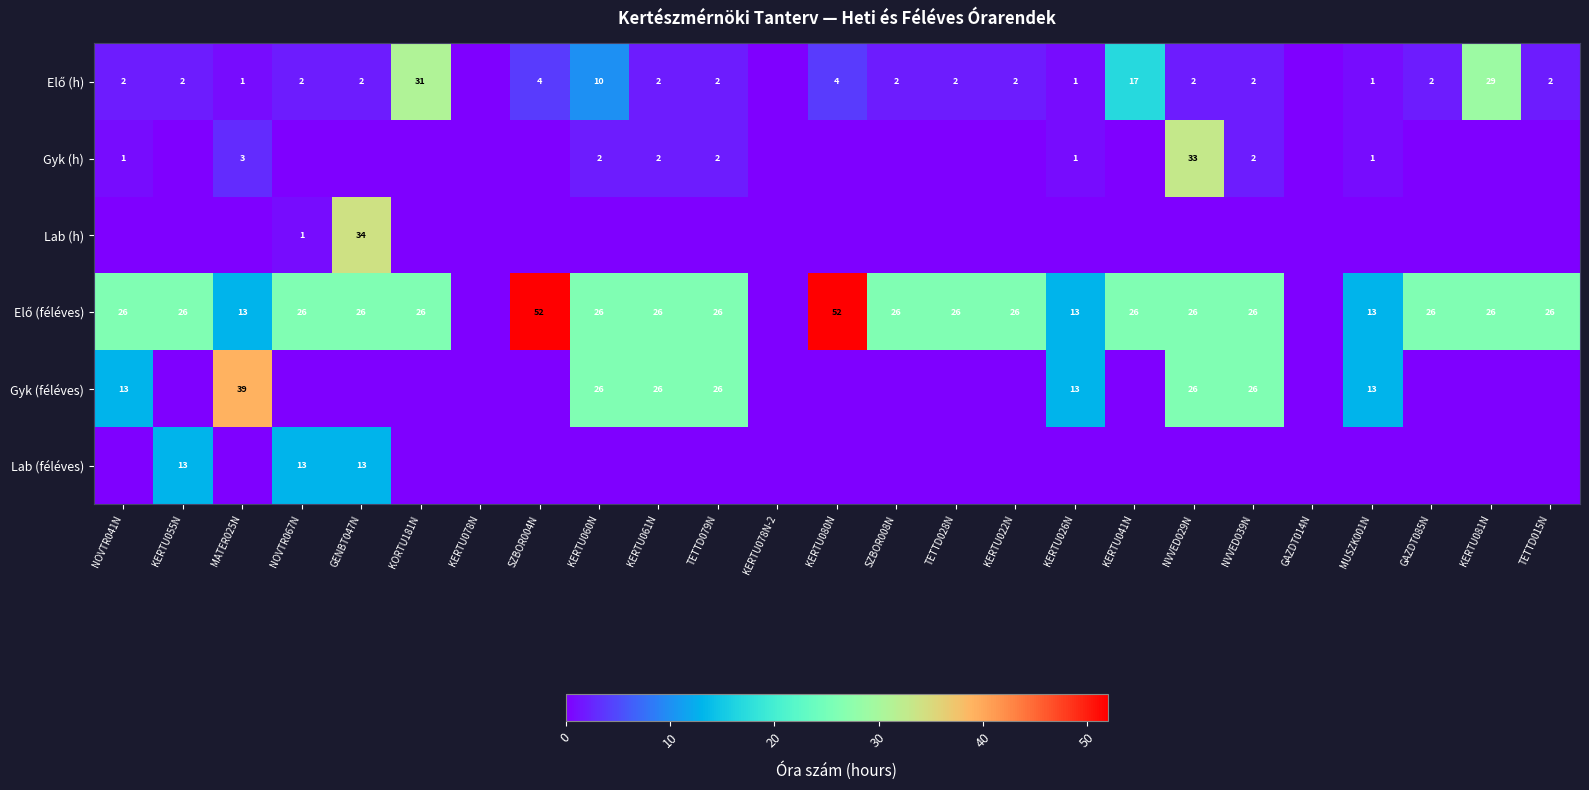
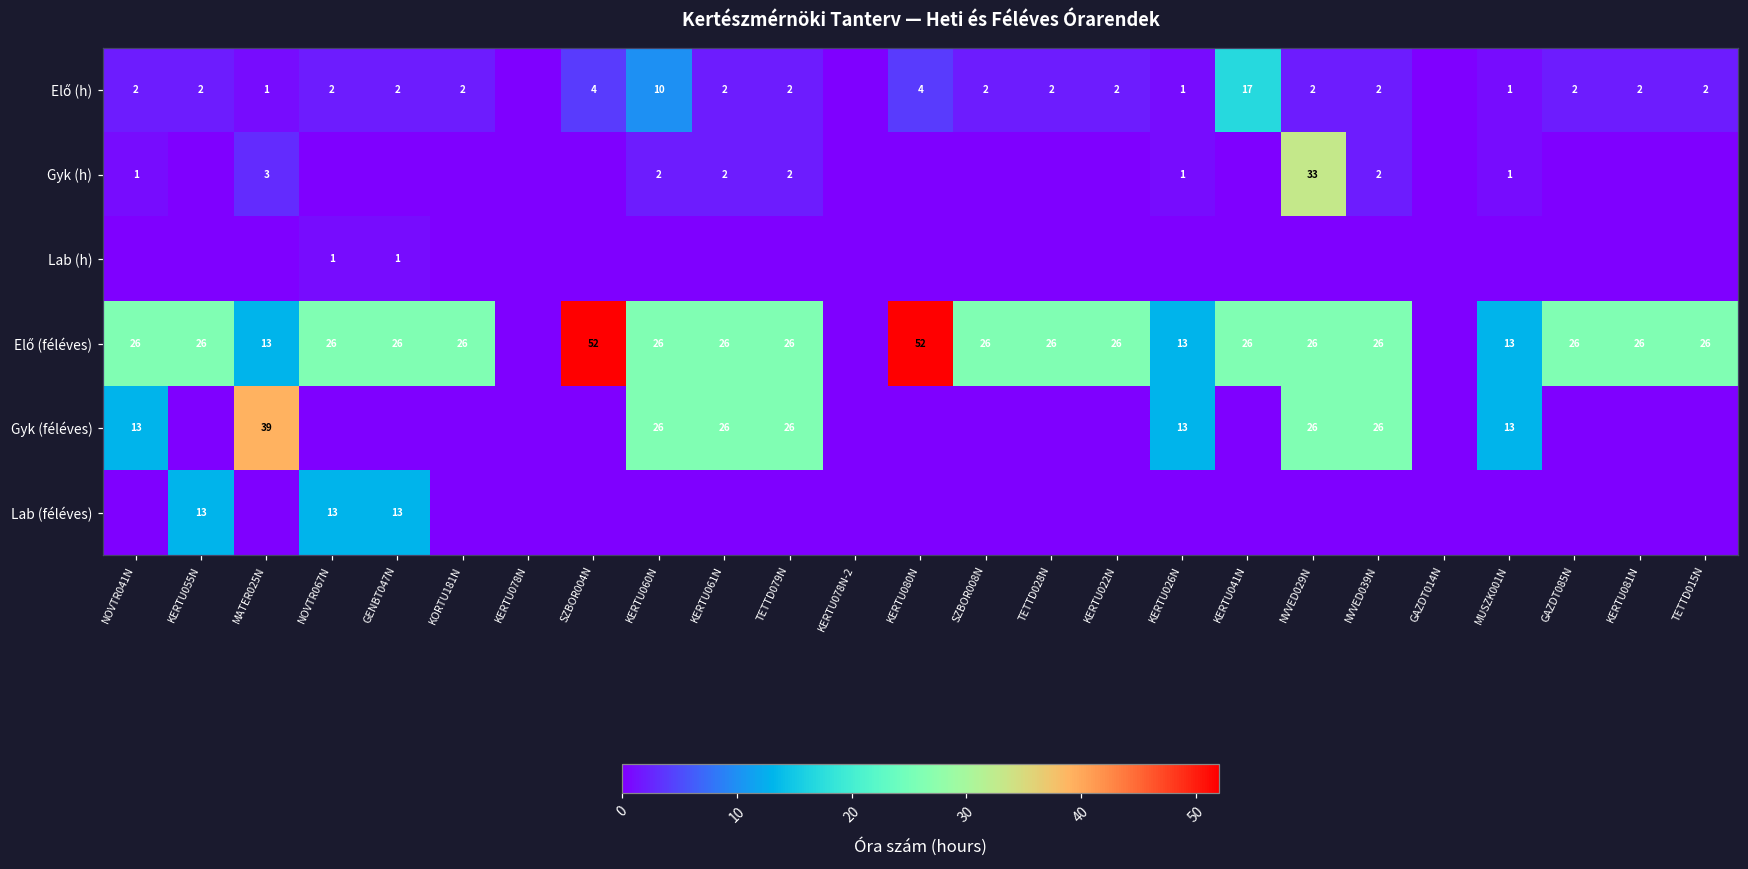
Elő (h), KORTU181N: 31 -> 2
Elő (h), KERTU081N: 29 -> 2
Lab (h), GENBT047N: 34 -> 1
